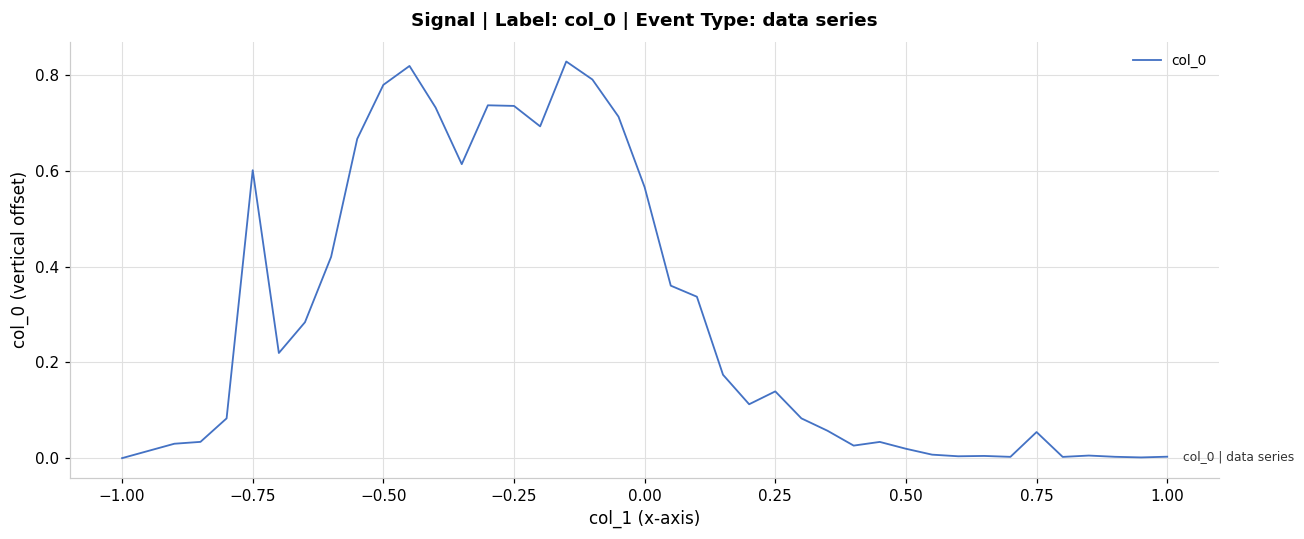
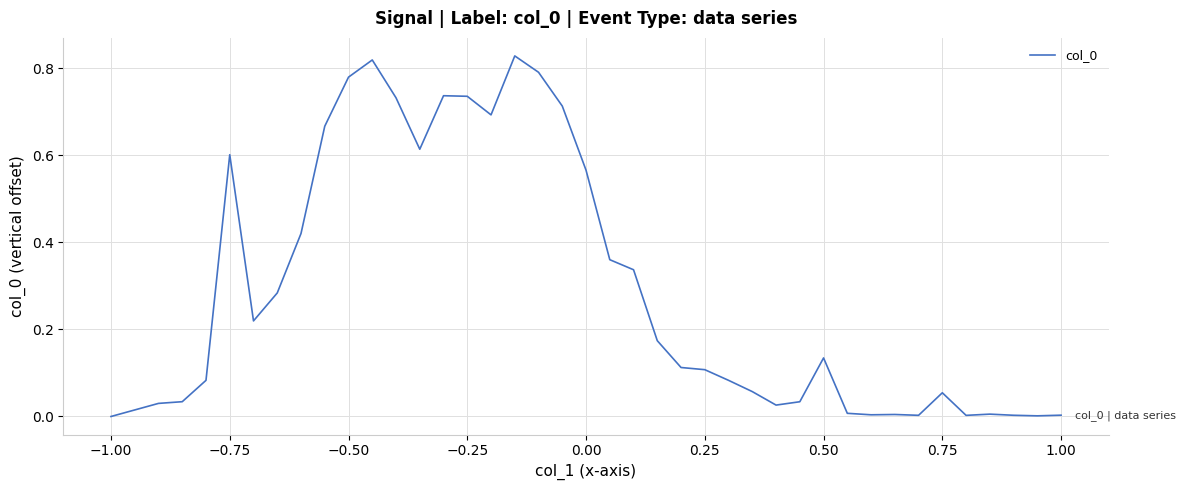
0.25: 0.14 -> 0.11
0.50: 0.02 -> 0.13
